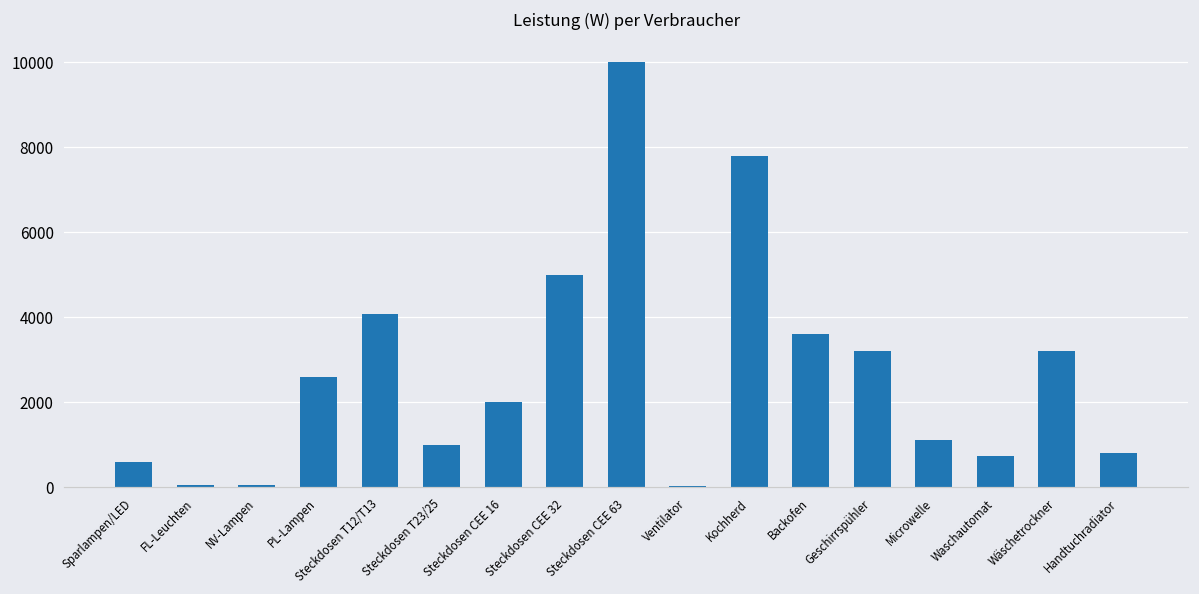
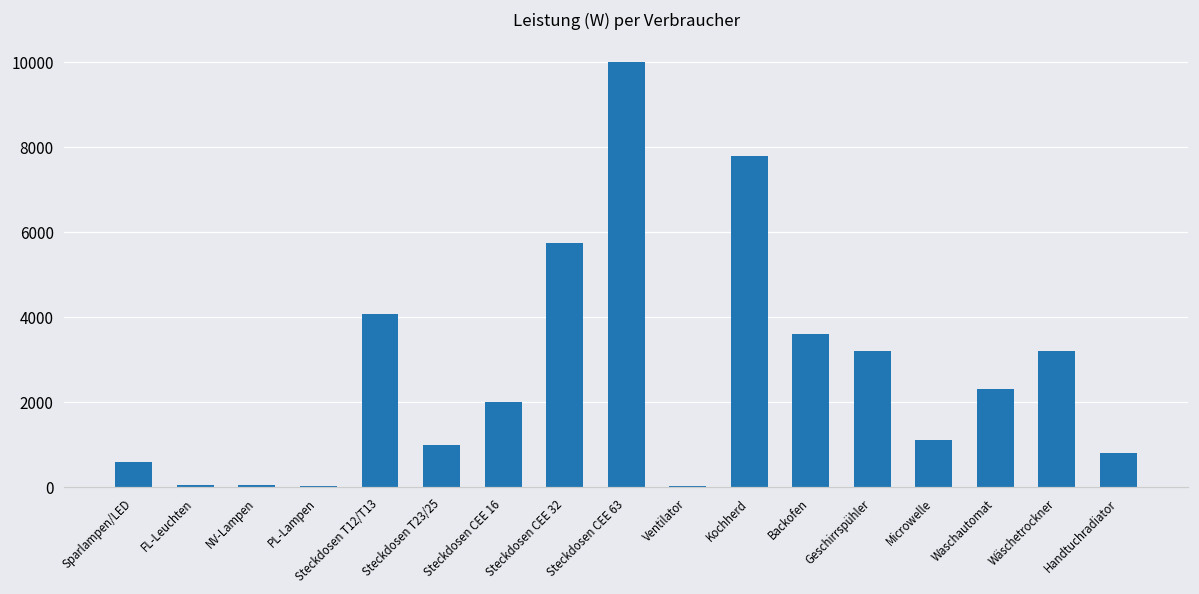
PL-Lampen: 2600 -> 0
Steckdosen CEE 32: 5000 -> 5700
Waschautomat: 700 -> 2300
